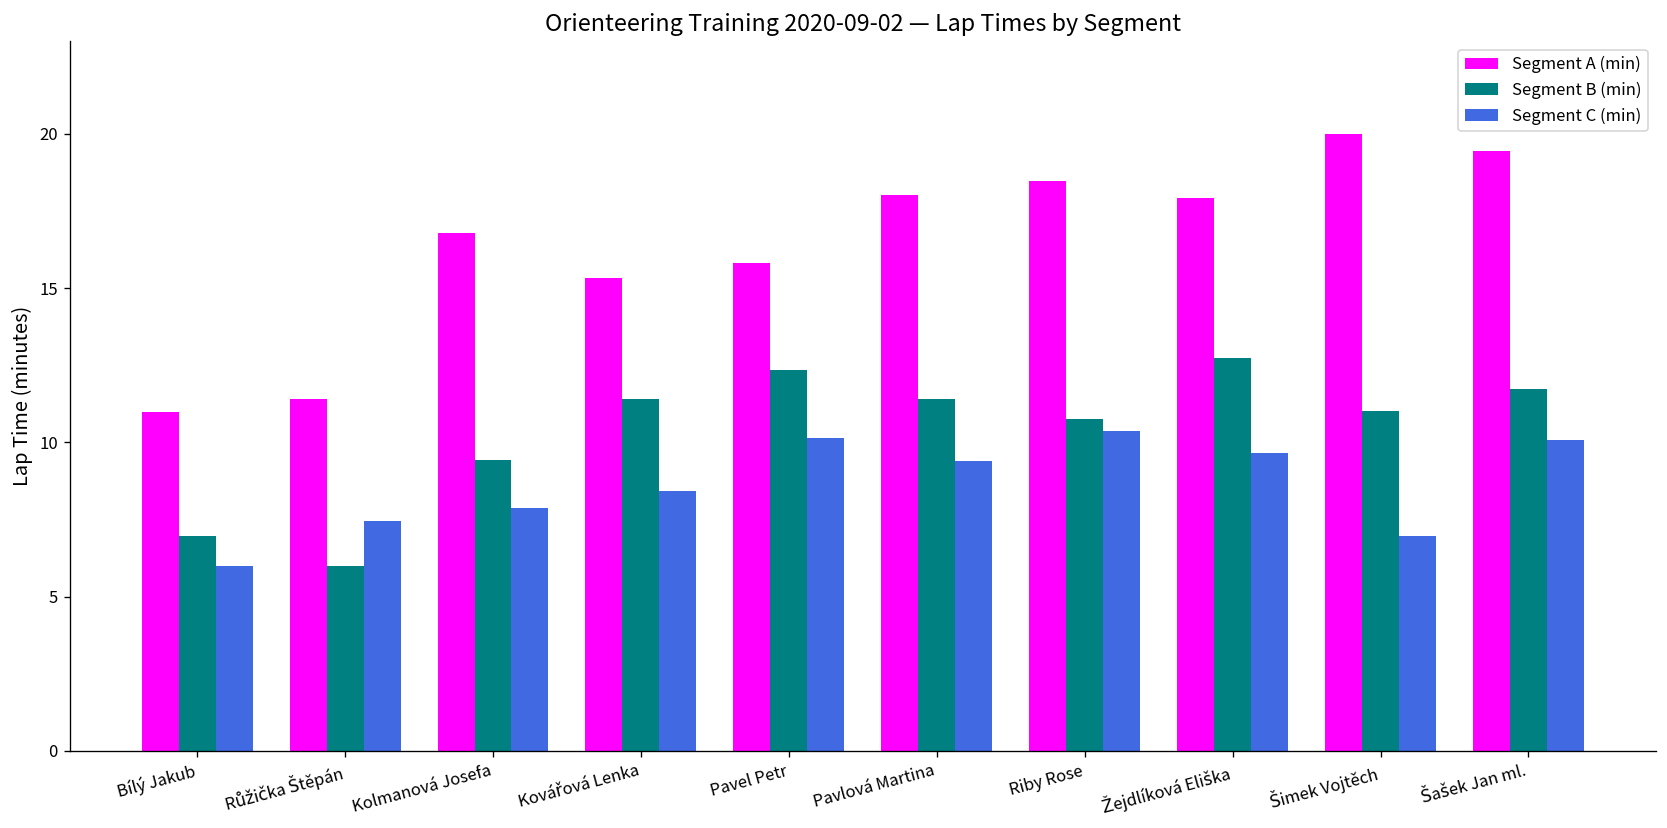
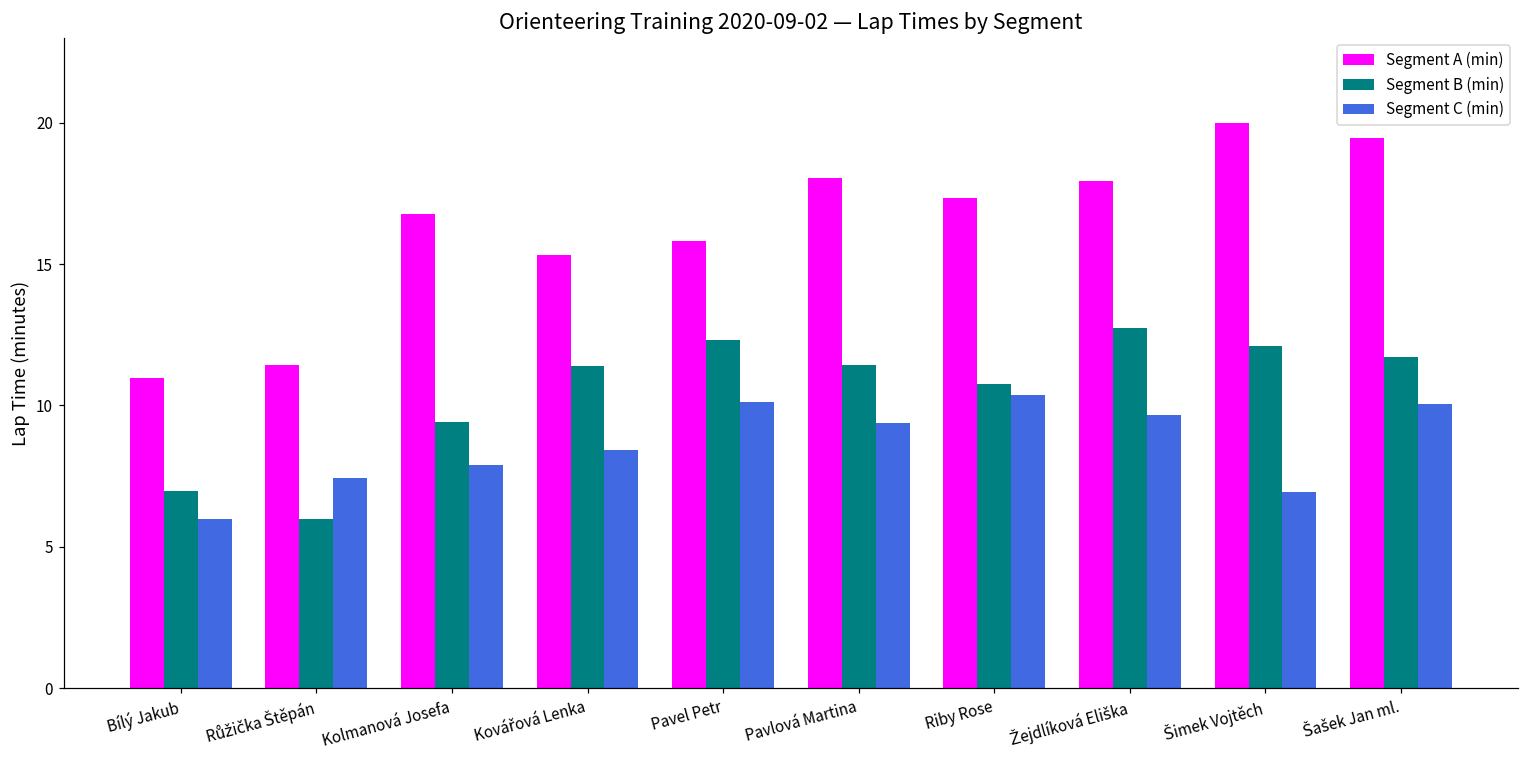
Segment A (min), Riby Rose: 18.5 -> 17.3
Segment B (min), Šimek Vojtěch: 11.0 -> 12.1
